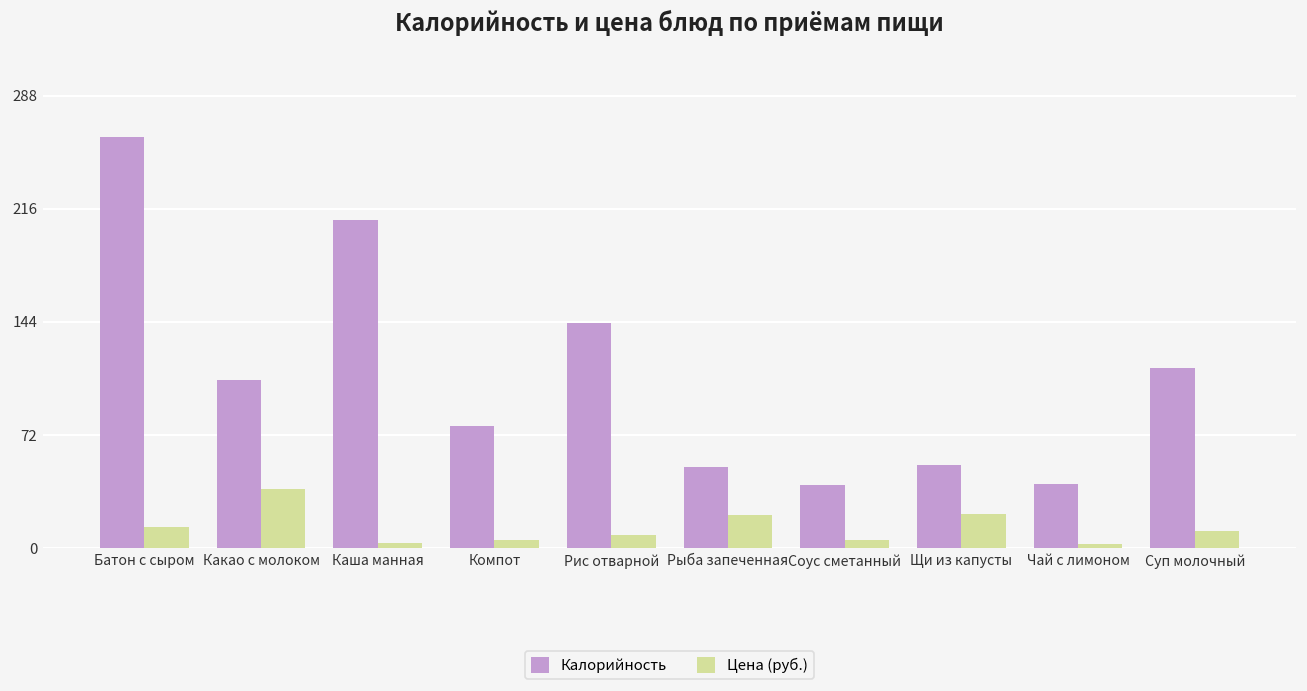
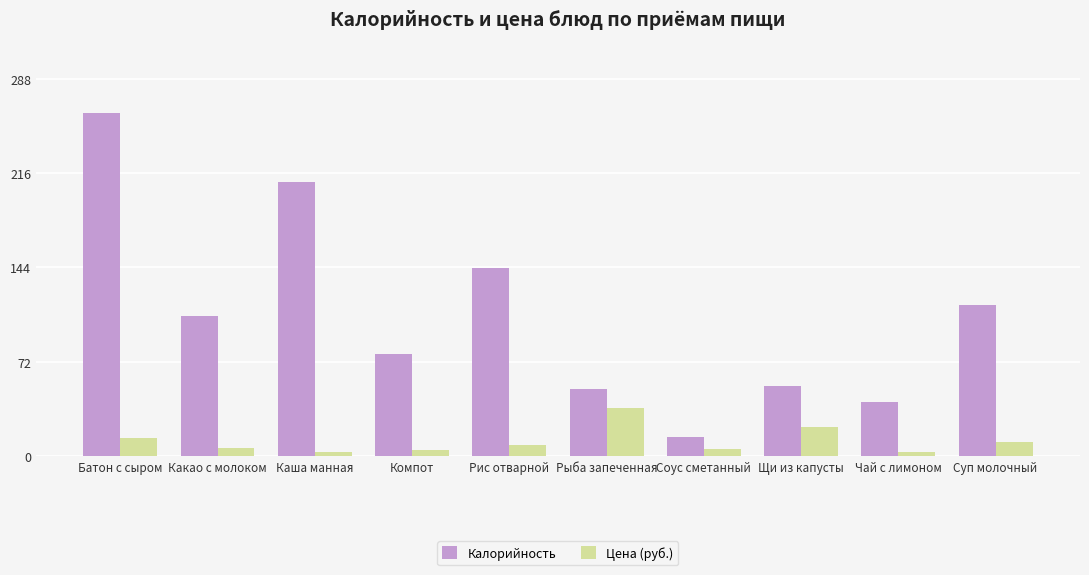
Цена (руб.), Какао с молоком: 38 -> 6
Цена (руб.), Рыба запеченная: 21 -> 37
Калорийность, Соус сметанный: 41 -> 15
